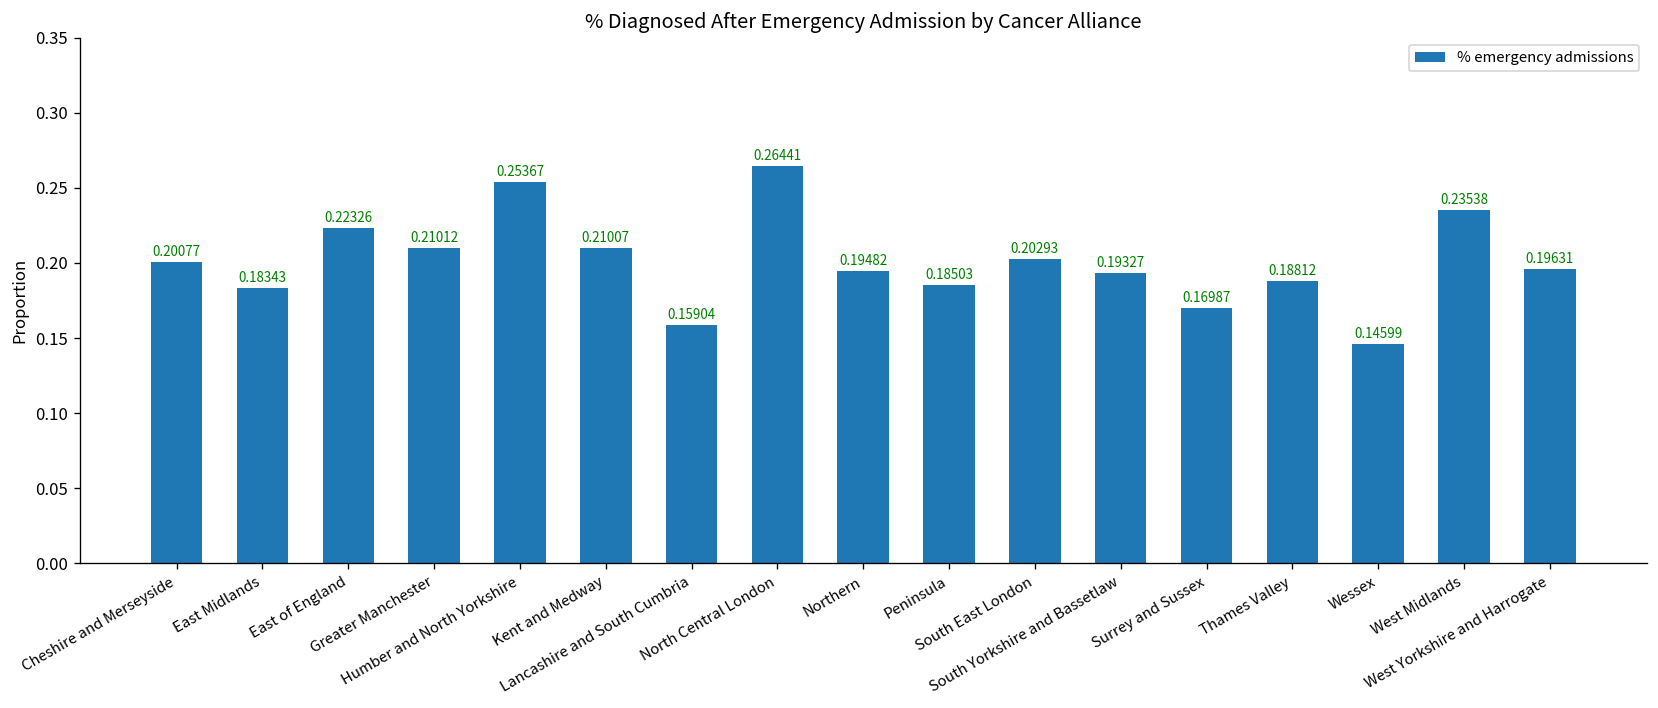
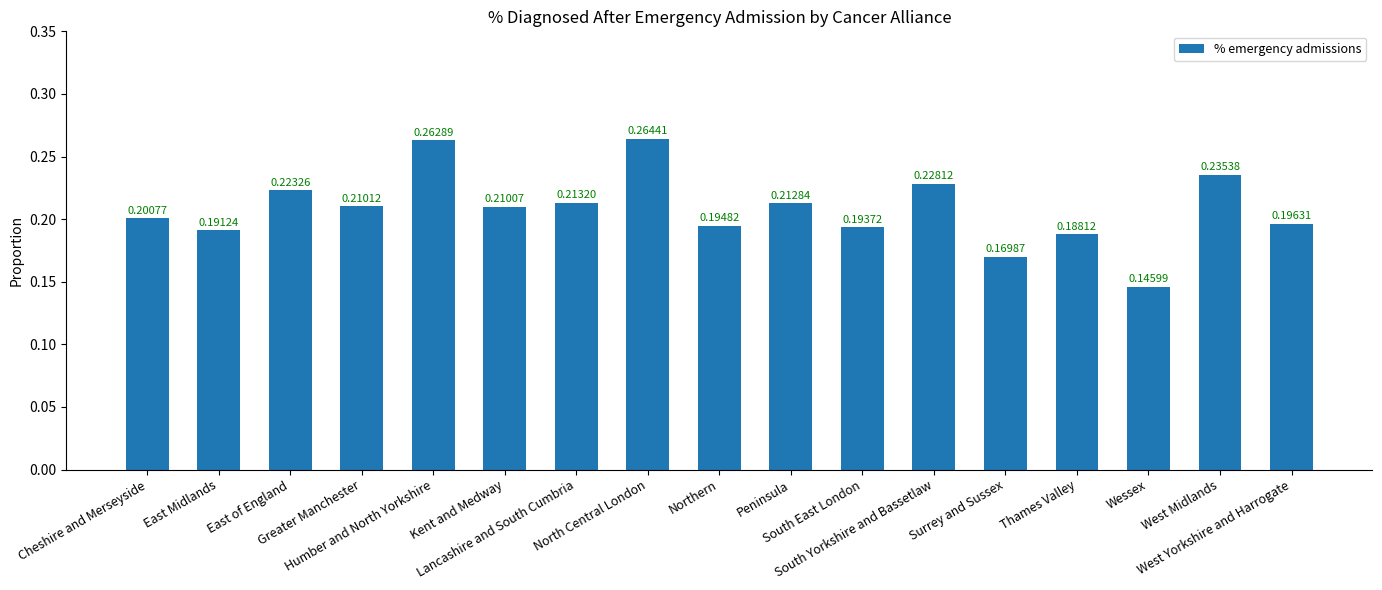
East Midlands: 0.18343 -> 0.19124
Humber and North Yorkshire: 0.25367 -> 0.26289
Lancashire and South Cumbria: 0.15904 -> 0.21320
Peninsula: 0.18503 -> 0.21284
South East London: 0.20293 -> 0.19372
South Yorkshire and Bassetlaw: 0.19327 -> 0.22812
